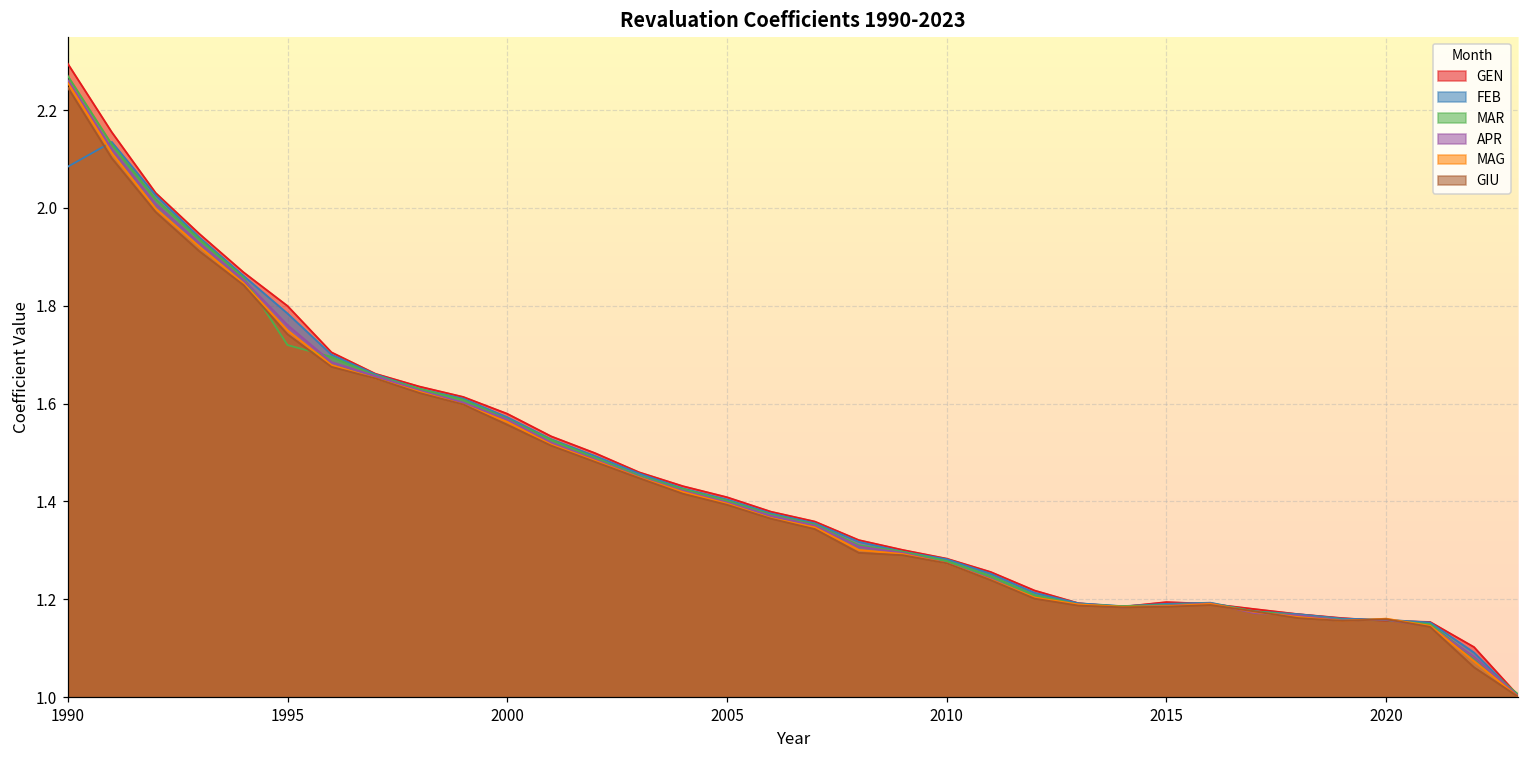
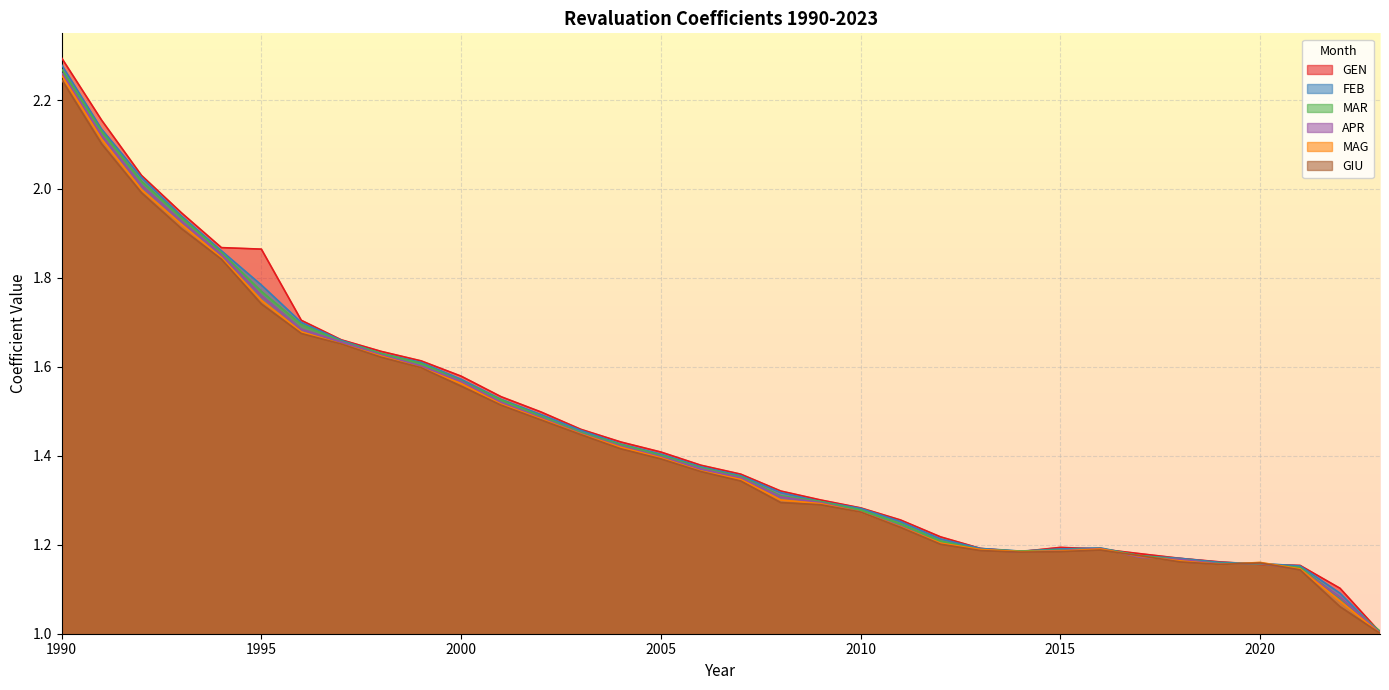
FEB, 1990: 2.08 -> 2.28
GEN, 1995: 1.80 -> 1.86
MAR, 1995: 1.72 -> 1.77
